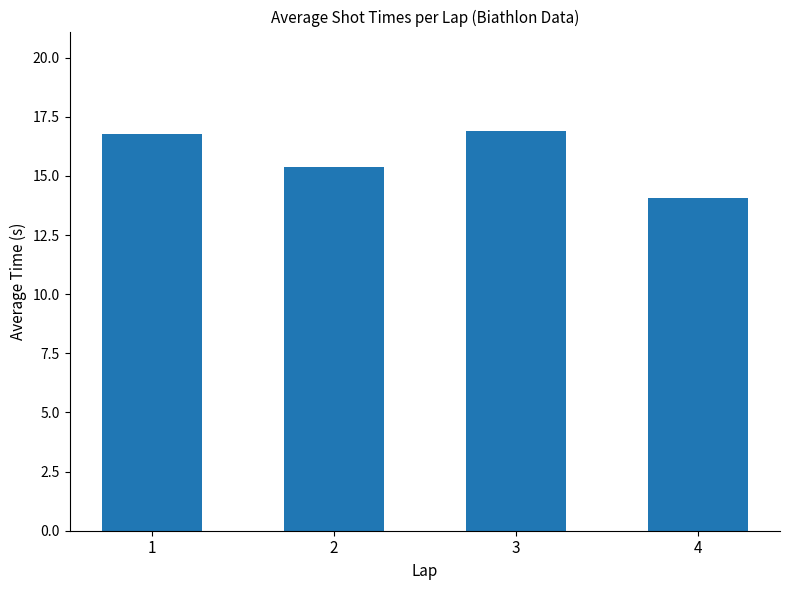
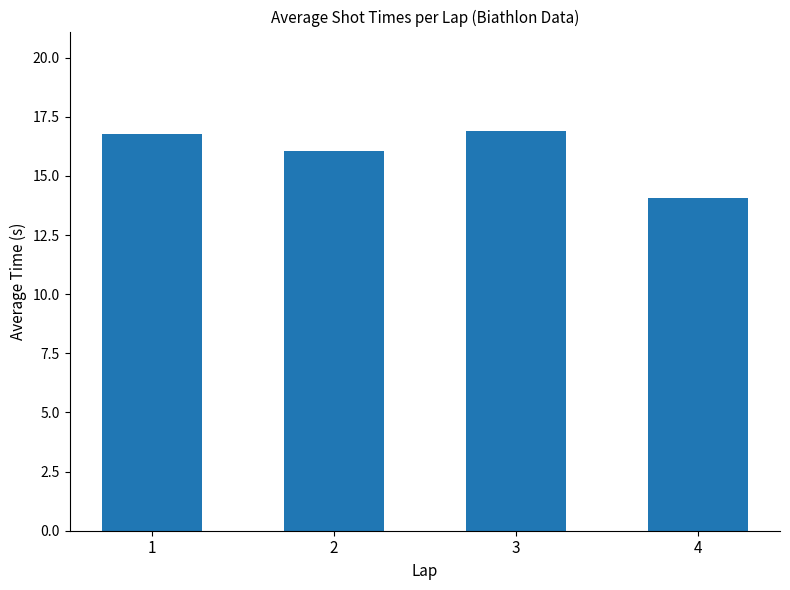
2: 15.4 -> 16.1
